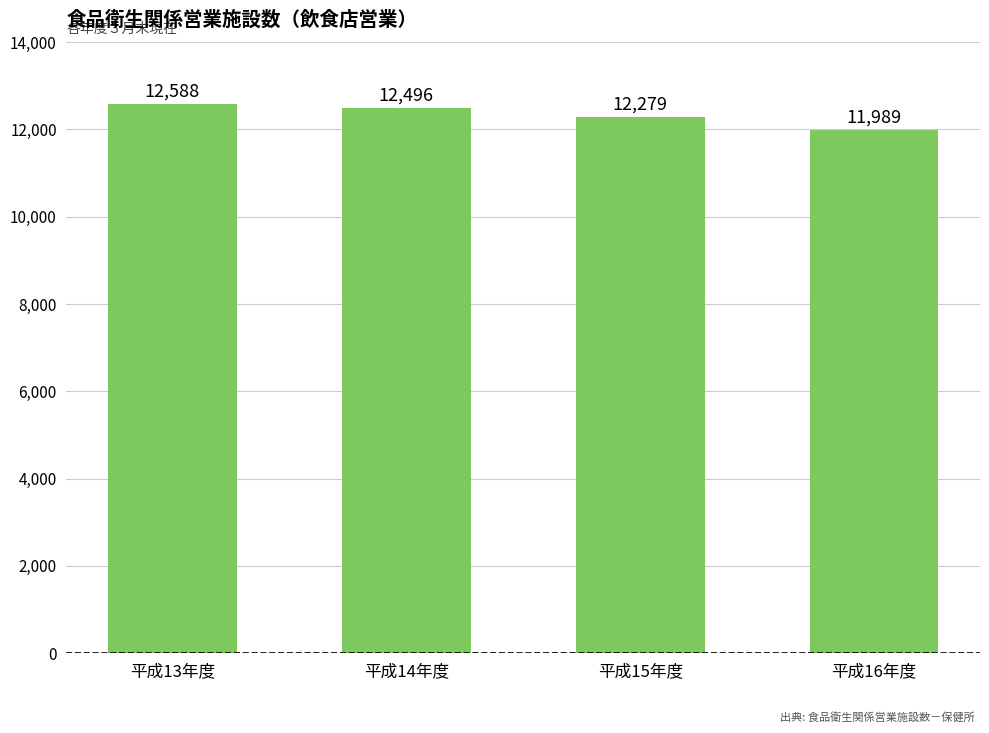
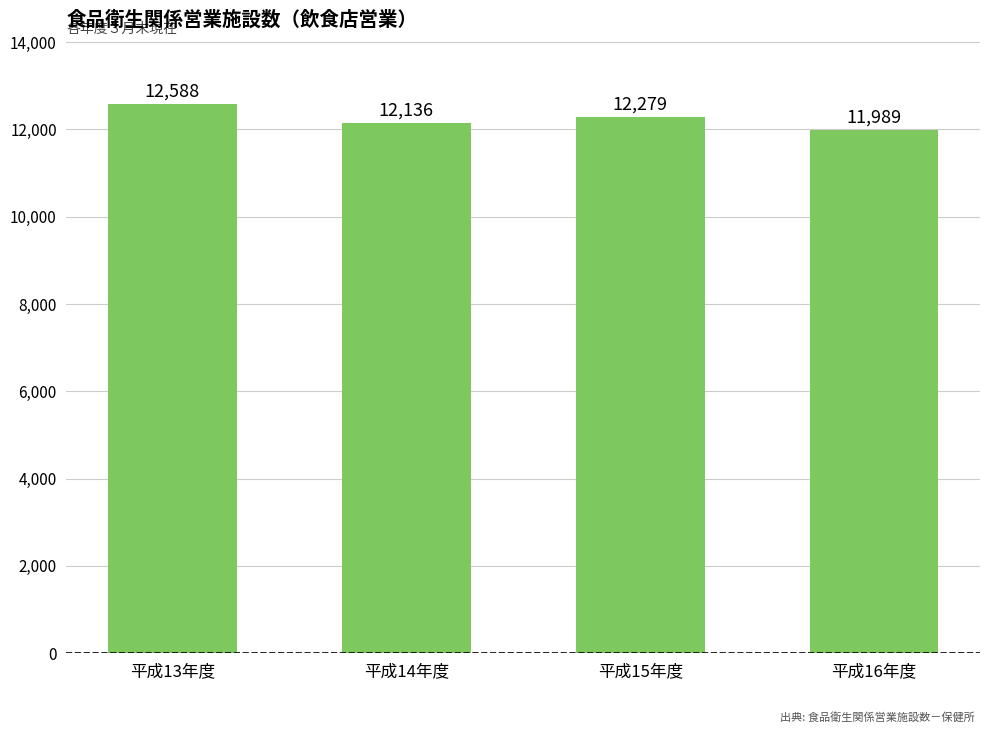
平成14年度: 12,496 -> 12,136
